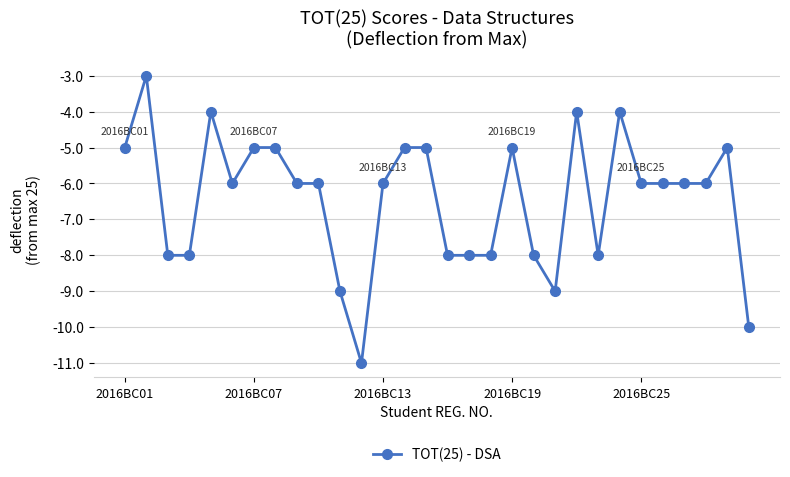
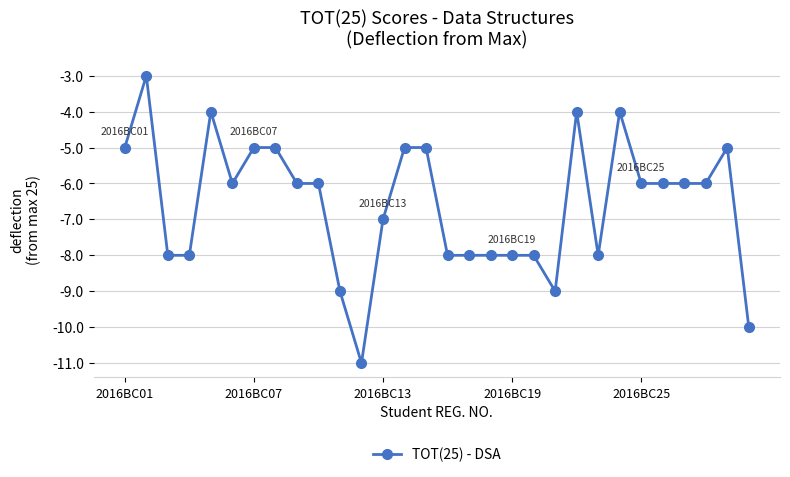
2016BC13: -6.0 -> -7.0
2016BC19: -5.0 -> -8.0
